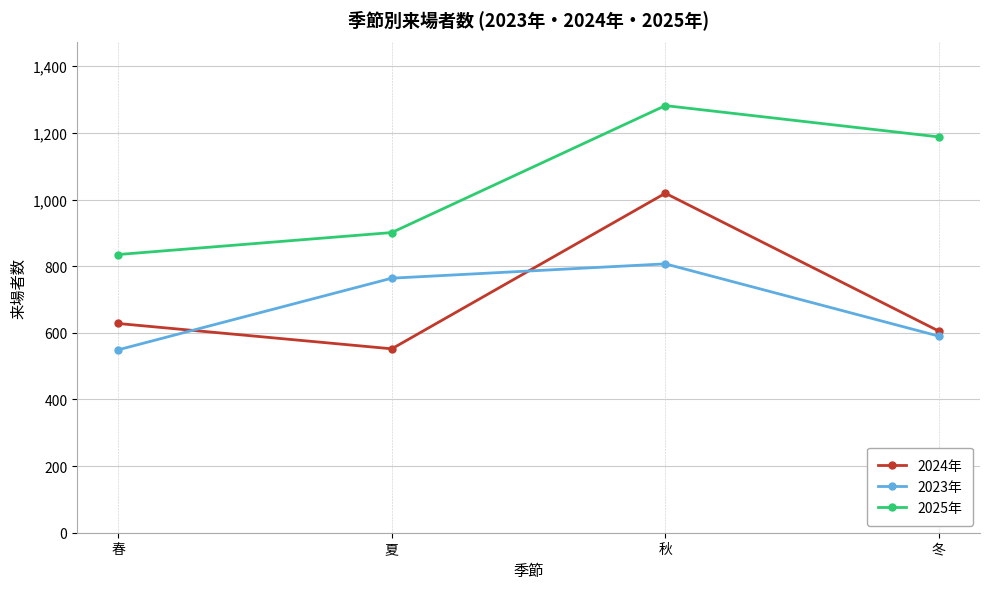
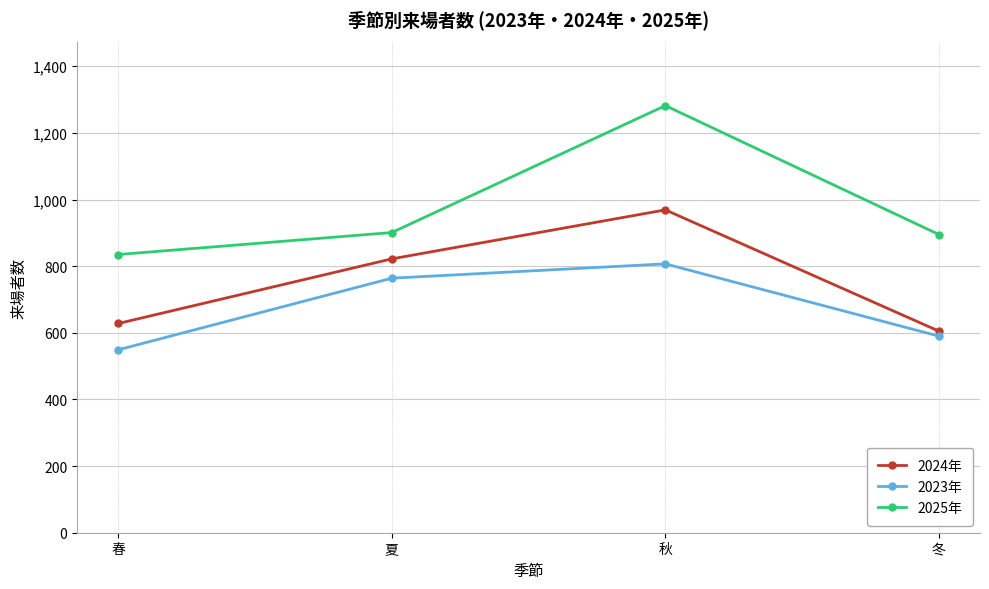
2024年, 夏: 550 -> 820
2024年, 秋: 1,020 -> 970
2025年, 冬: 1,190 -> 900
